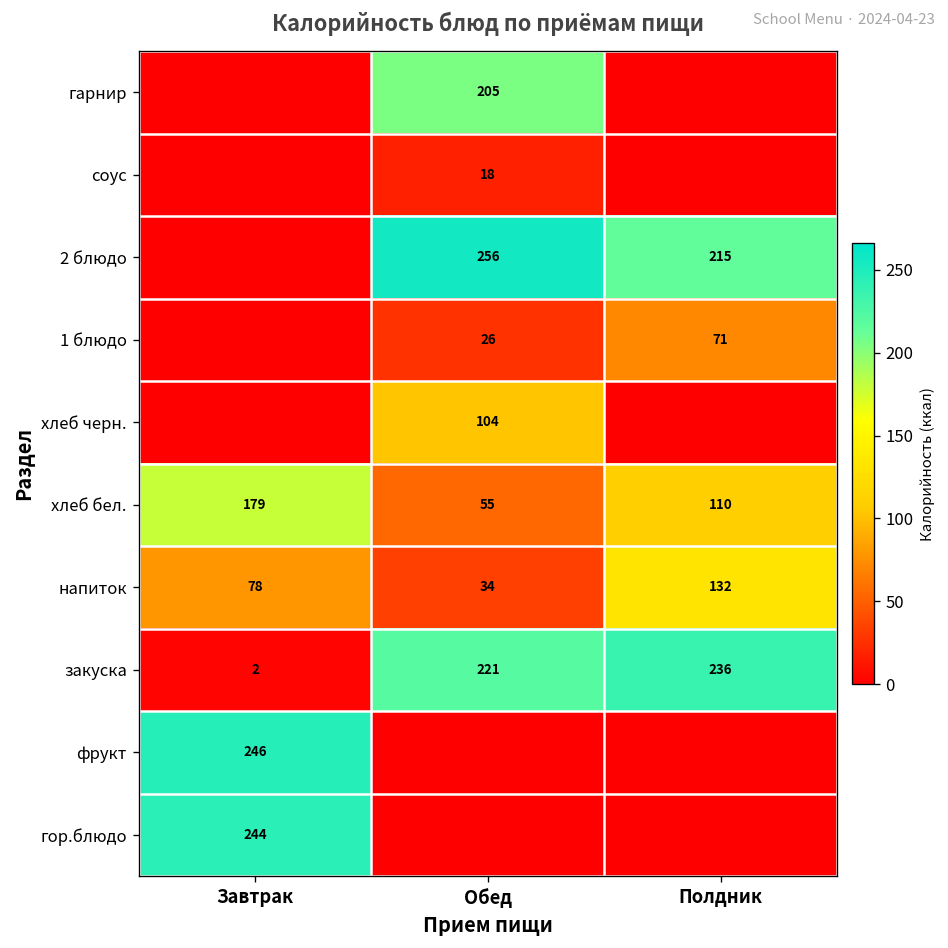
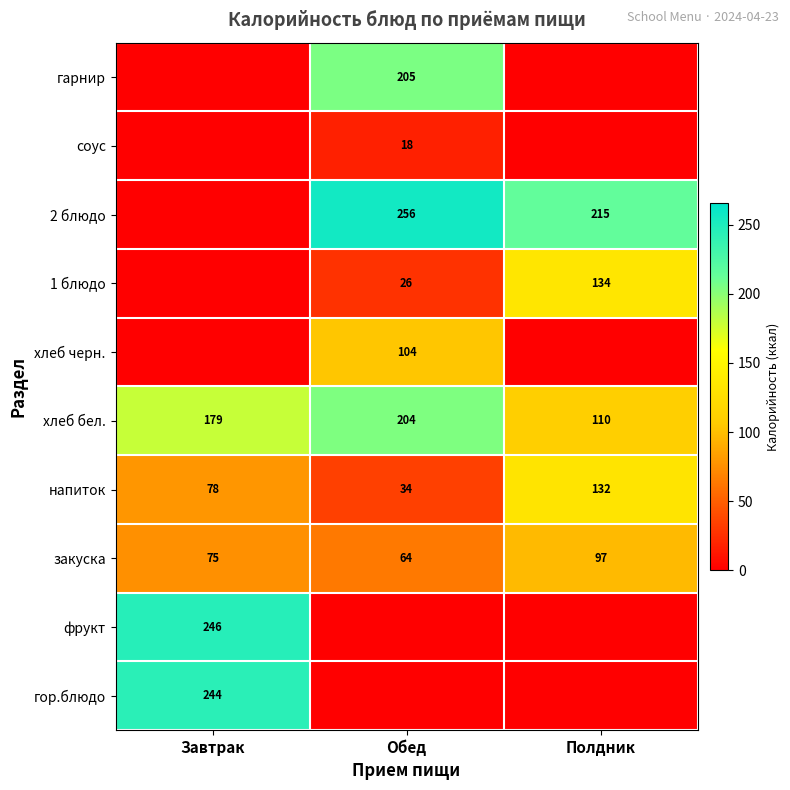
1 блюдо, Полдник: 71 -> 134
хлеб бел., Обед: 55 -> 204
закуска, Завтрак: 2 -> 75
закуска, Обед: 221 -> 64
закуска, Полдник: 236 -> 97
